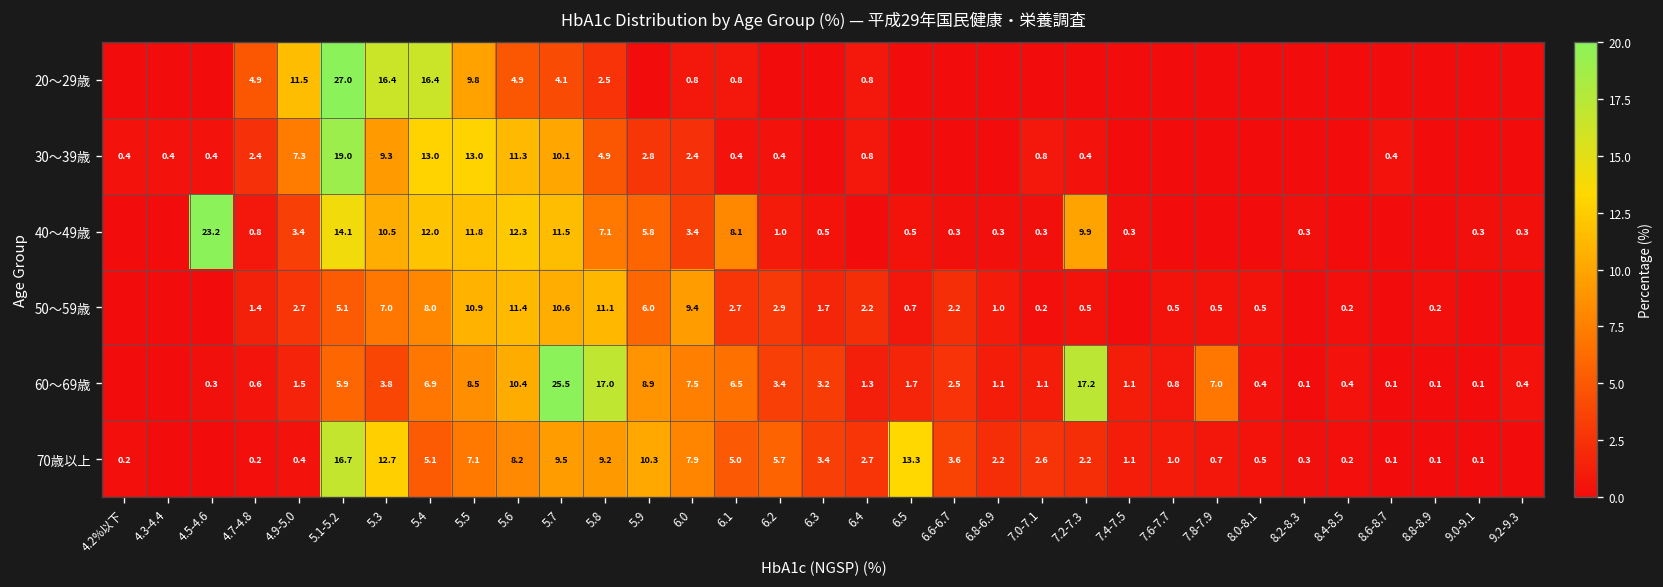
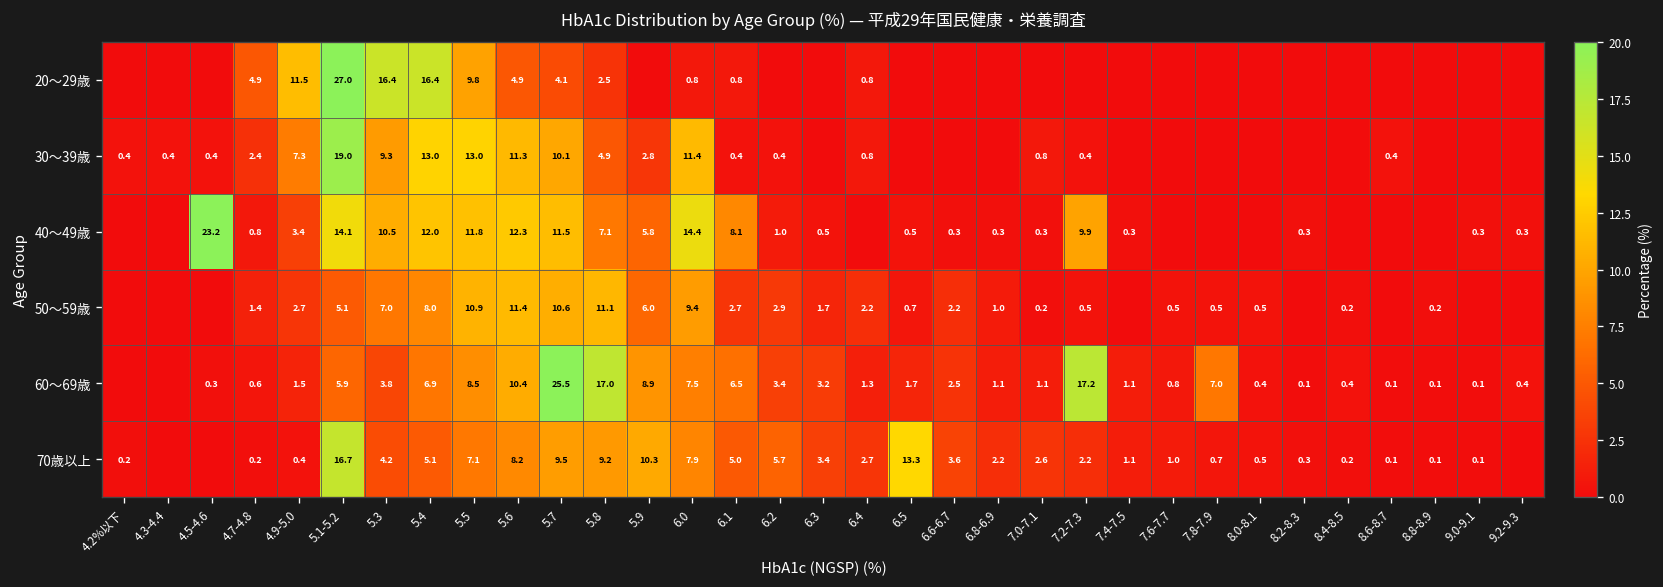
30～39歳, 6.0: 2.4 -> 11.4
40～49歳, 6.0: 3.4 -> 14.4
70歳以上, 5.3: 12.7 -> 4.2
